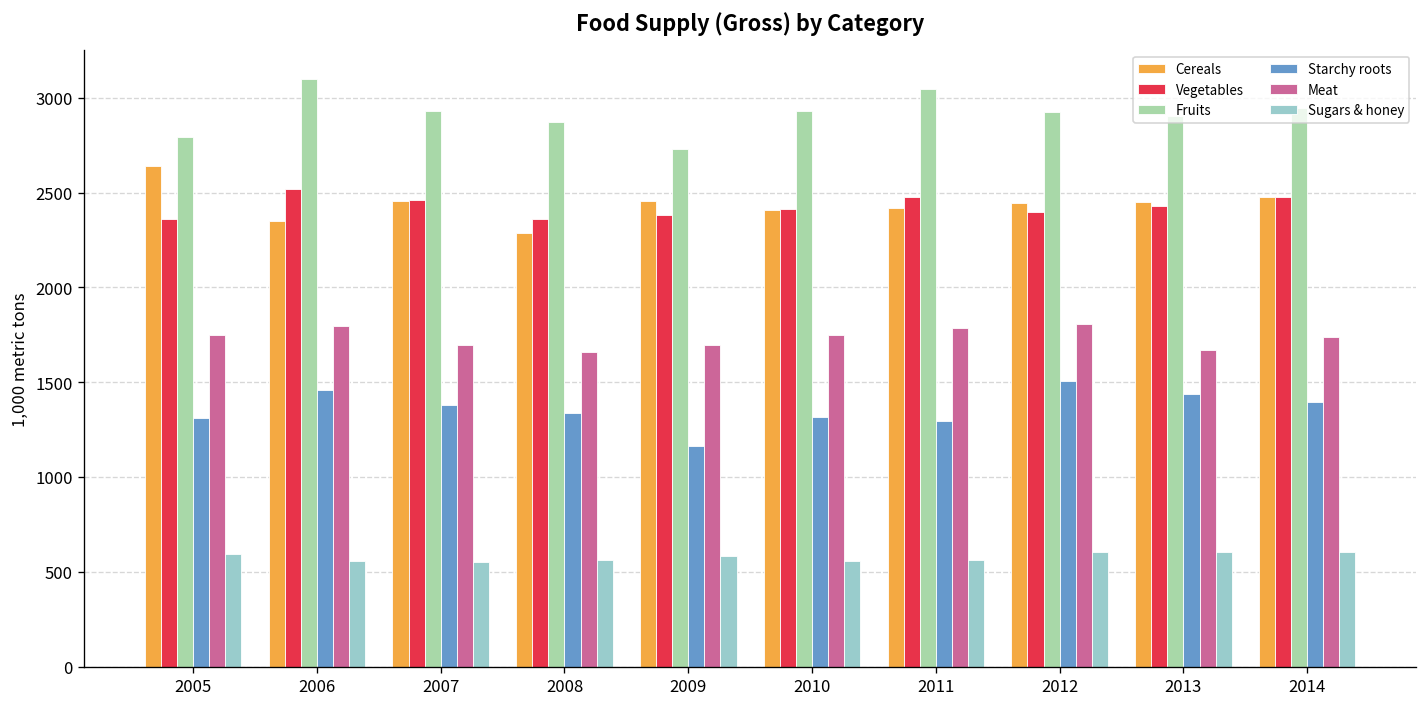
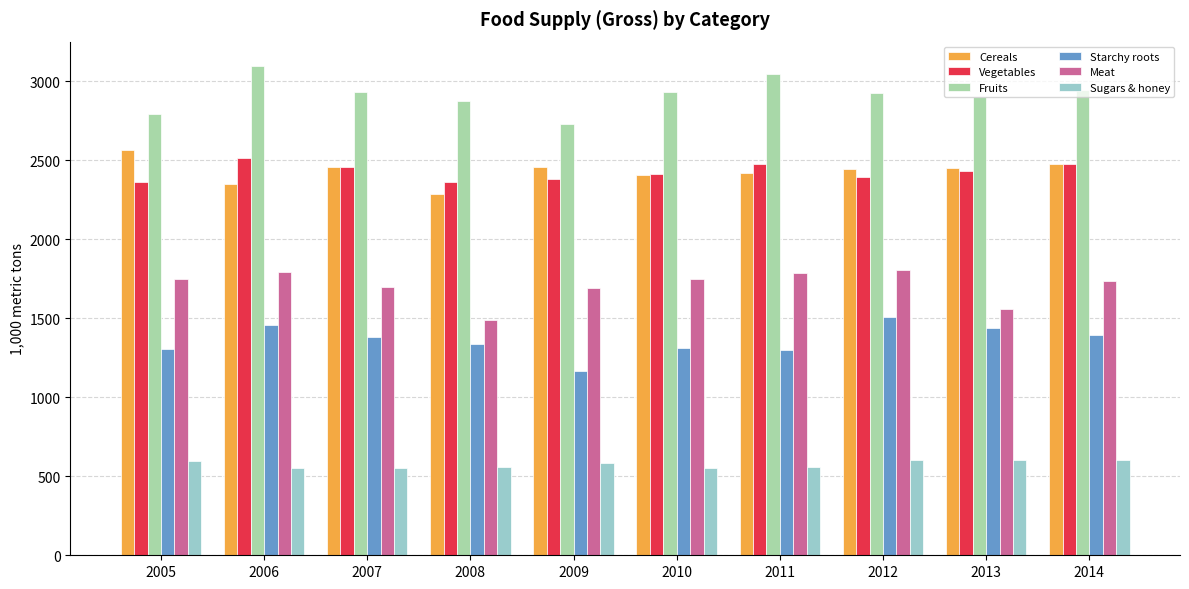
Cereals, 2005: 2640 -> 2570
Meat, 2008: 1660 -> 1490
Meat, 2013: 1670 -> 1560
